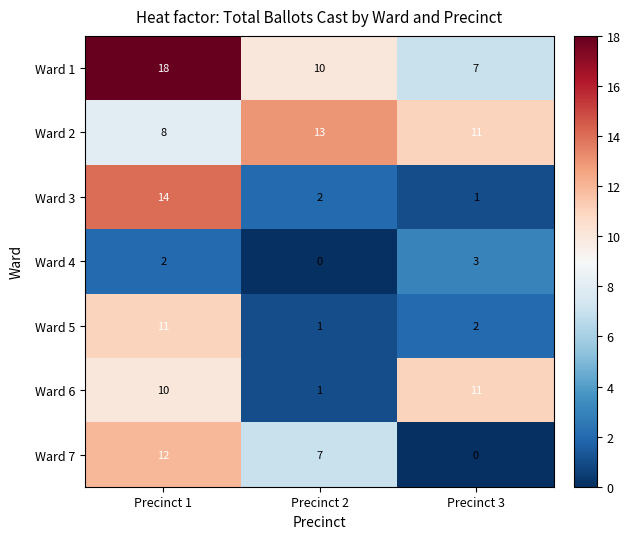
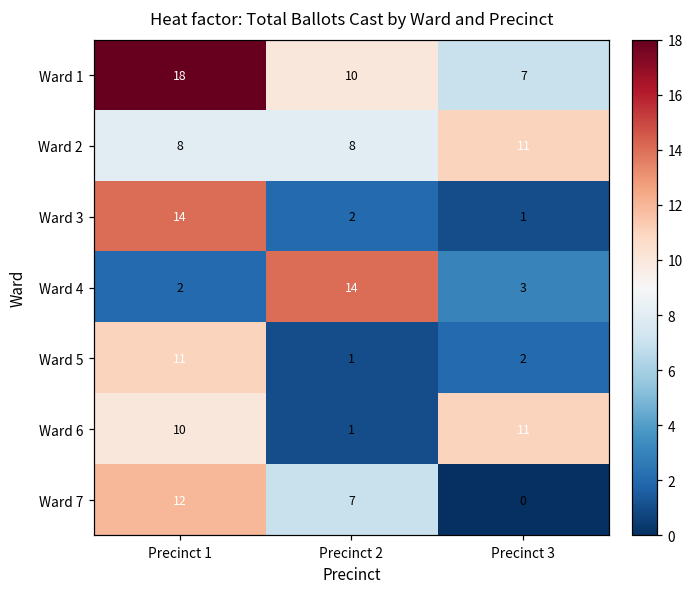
Ward 2, Precinct 2: 13 -> 8
Ward 4, Precinct 2: 0 -> 14
